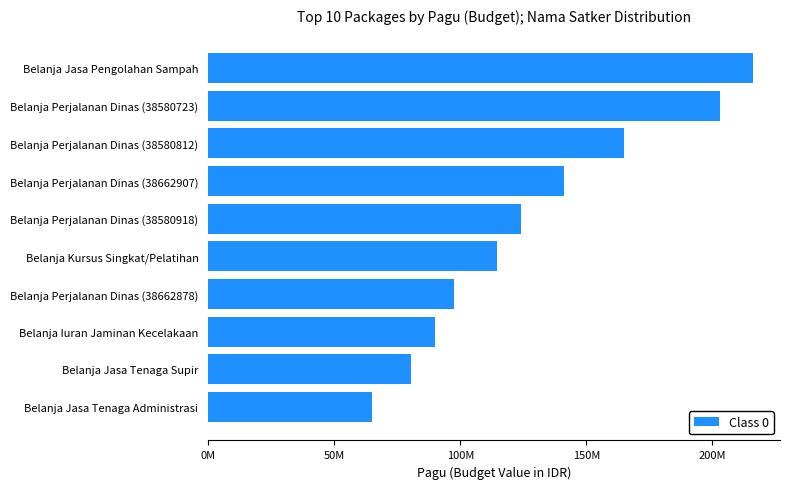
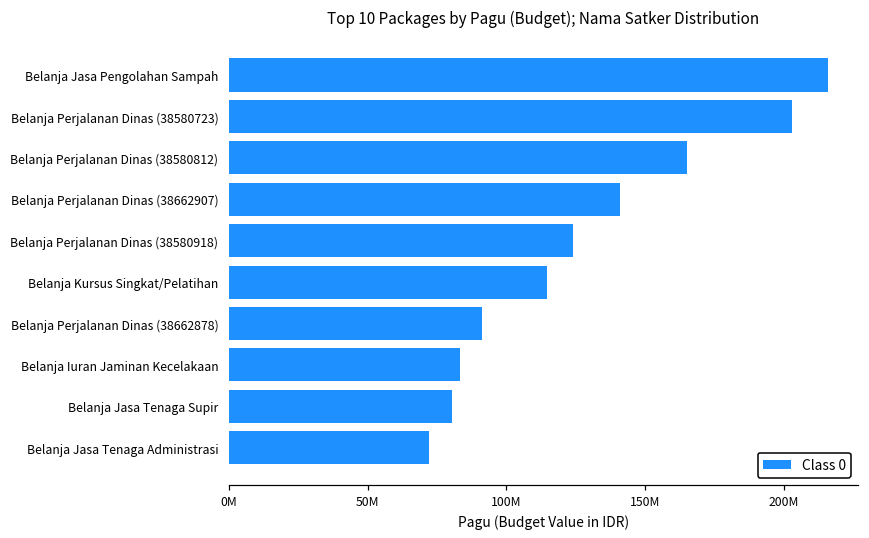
Belanja Perjalanan Dinas (38662878): 98000000 -> 91000000
Belanja Iuran Jaminan Kecelakaan: 90000000 -> 83000000
Belanja Jasa Tenaga Administrasi: 65000000 -> 72000000
